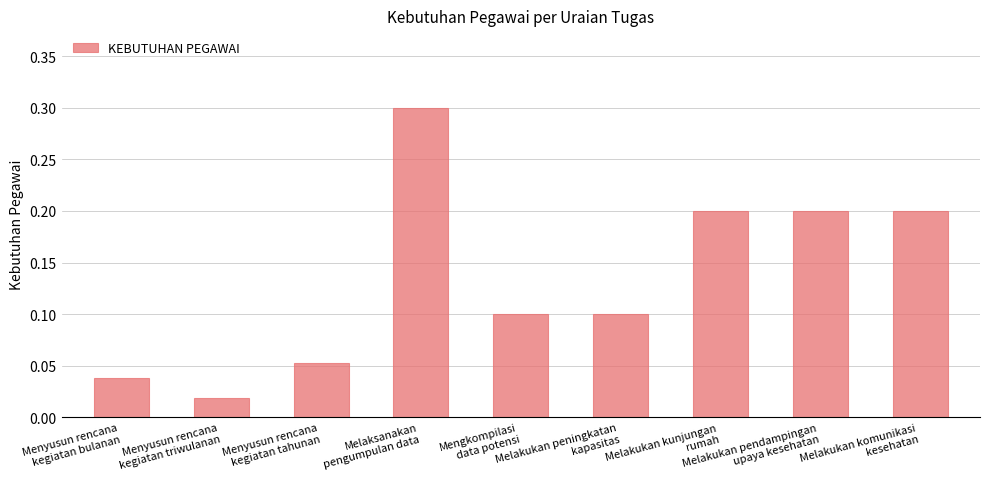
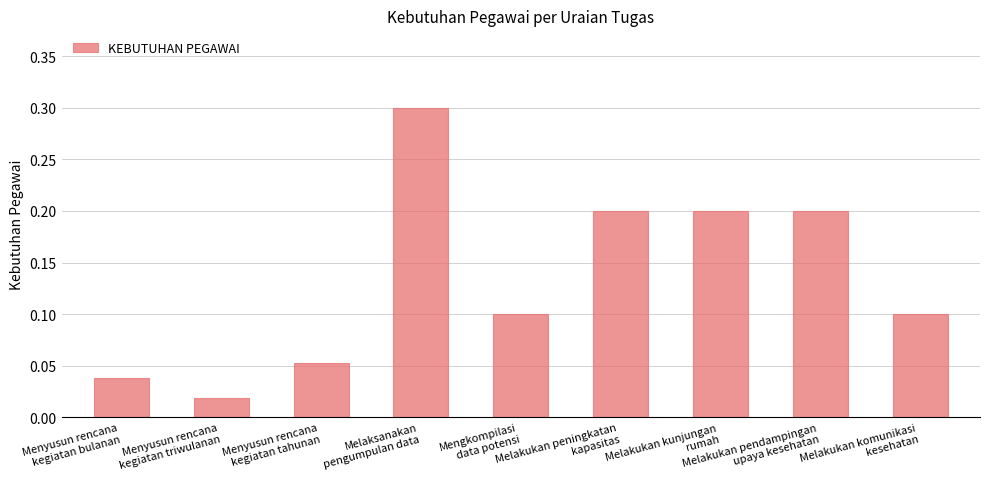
Melakukan peningkatan kapasitas: 0.1 -> 0.2
Melakukan komunikasi kesehatan: 0.2 -> 0.1
